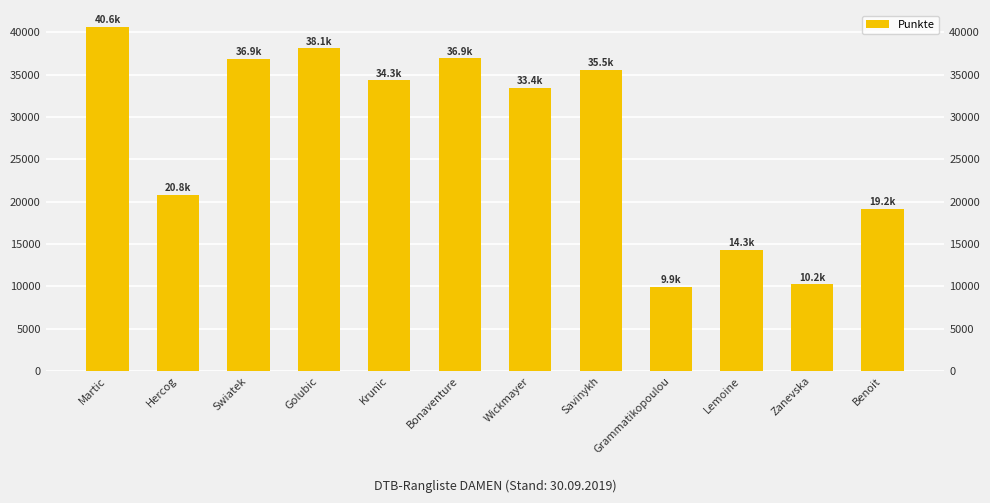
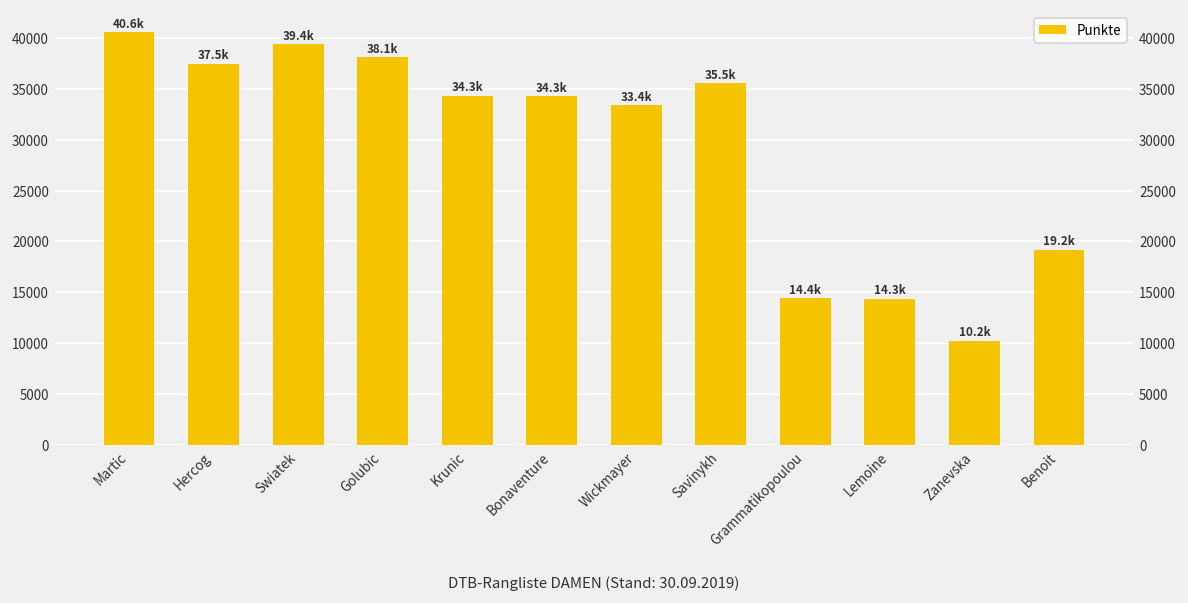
Hercog: 20.8k -> 37.5k
Swiatek: 36.9k -> 39.4k
Bonaventure: 36.9k -> 34.3k
Grammatikopoulou: 9.9k -> 14.4k
